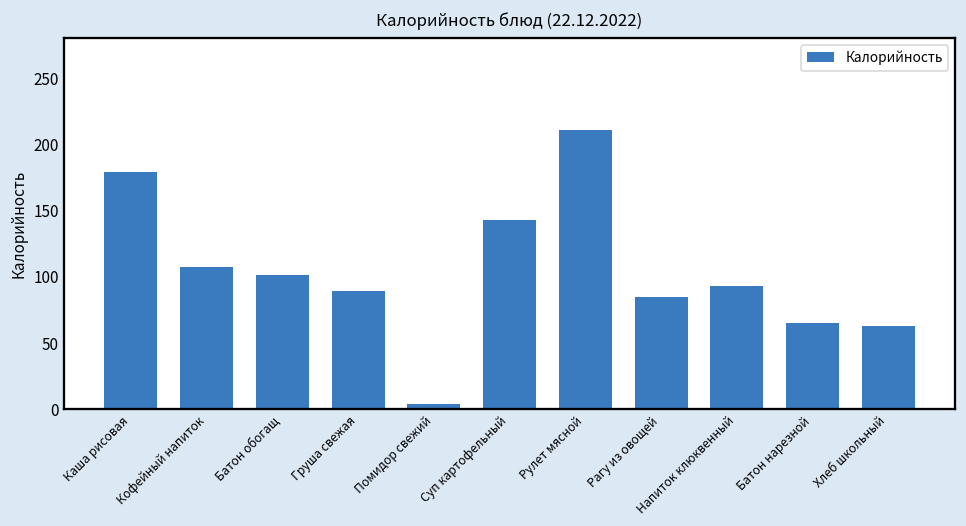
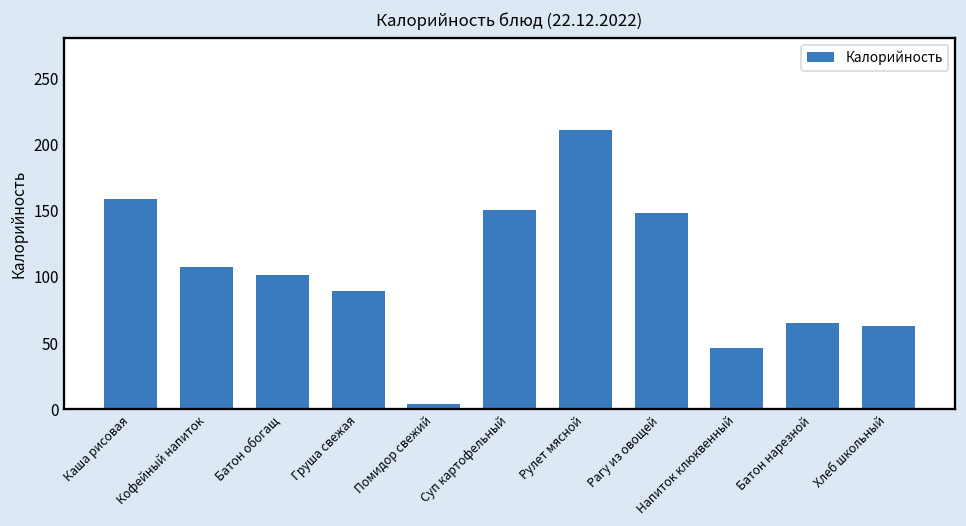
Каша рисовая: 179 -> 159
Суп картофельный: 143 -> 150
Рагу из овощей: 85 -> 148
Напиток клюквенный: 93 -> 46
